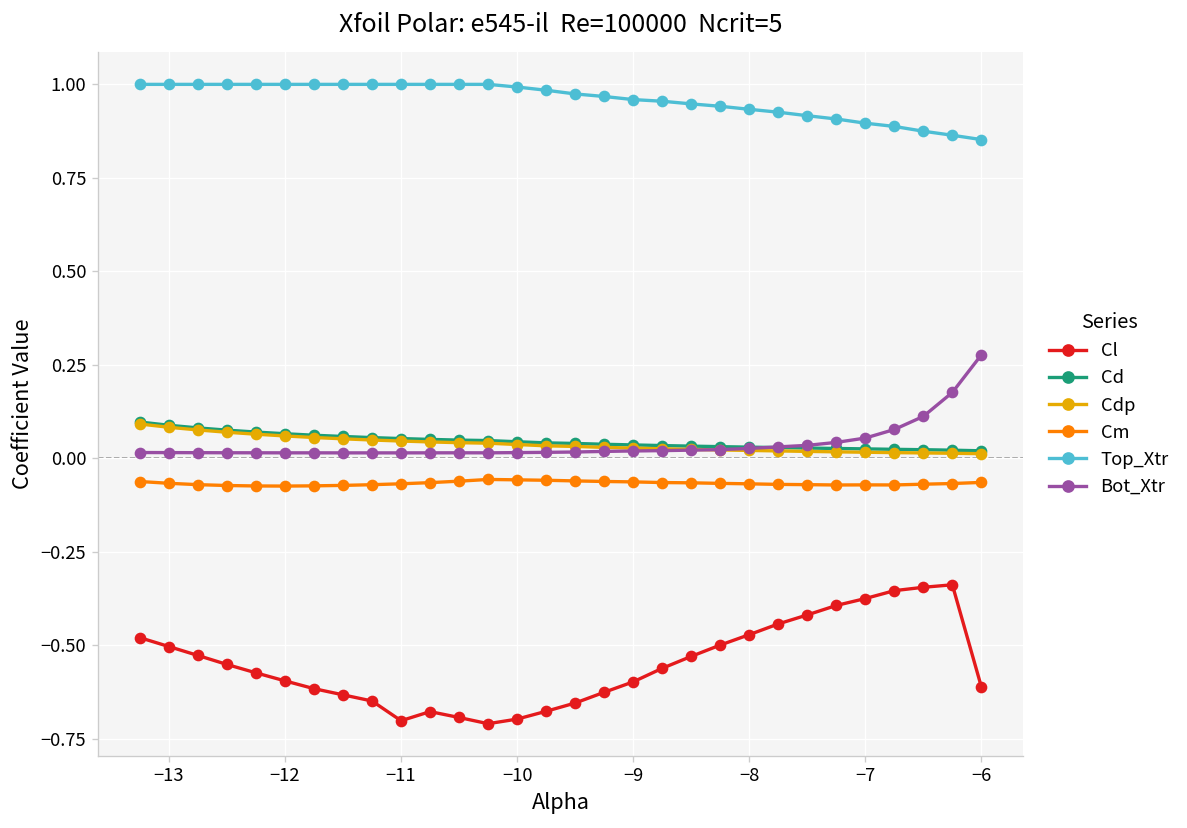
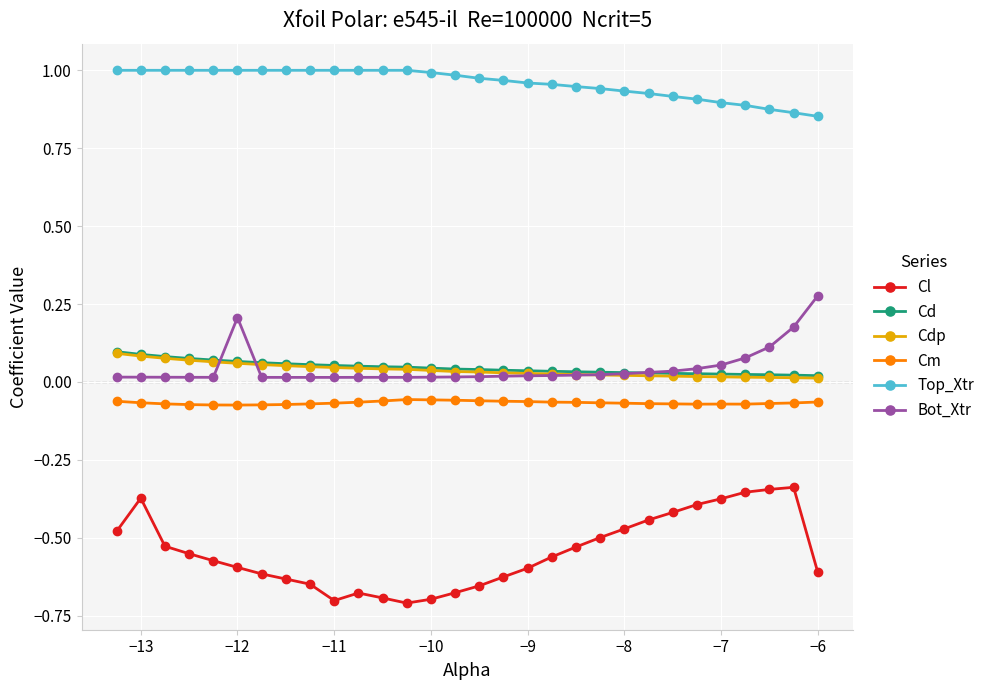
Cl, −13: -0.50 -> -0.37
Bot_Xtr, −12: 0.01 -> 0.21
